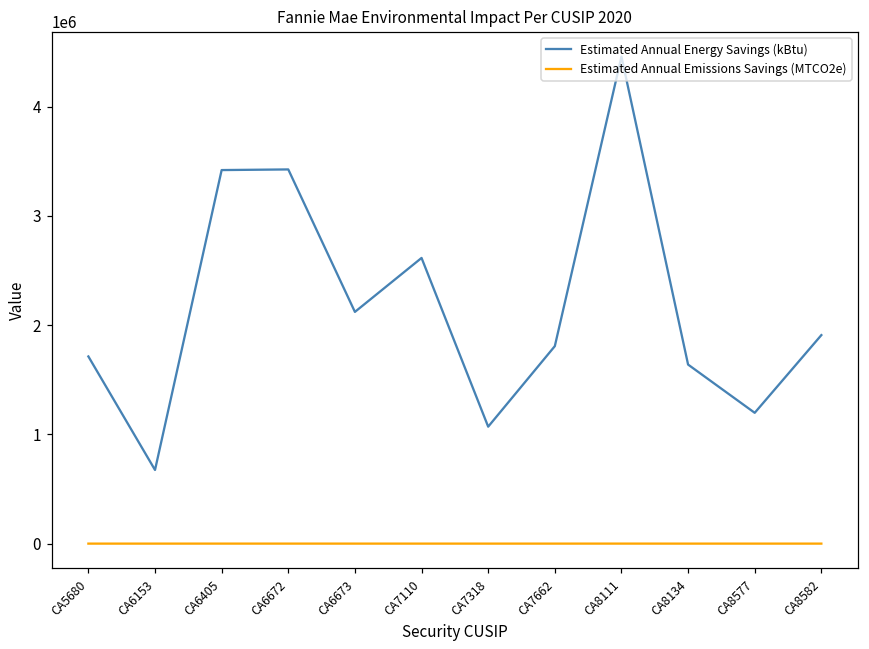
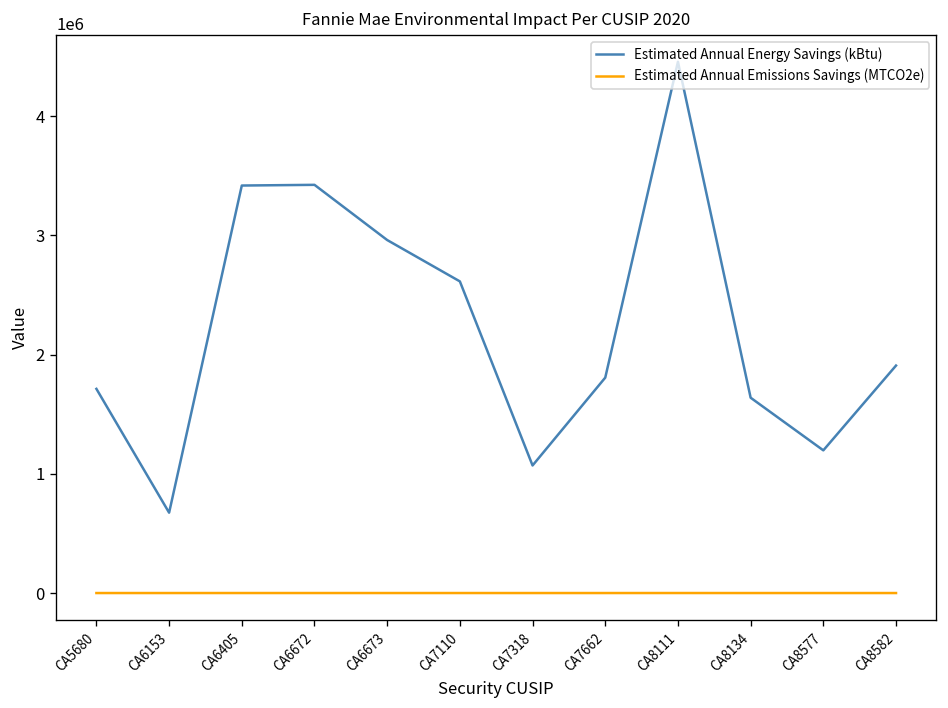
Estimated Annual Energy Savings (kBtu), CA6673: 2100000 -> 3000000
